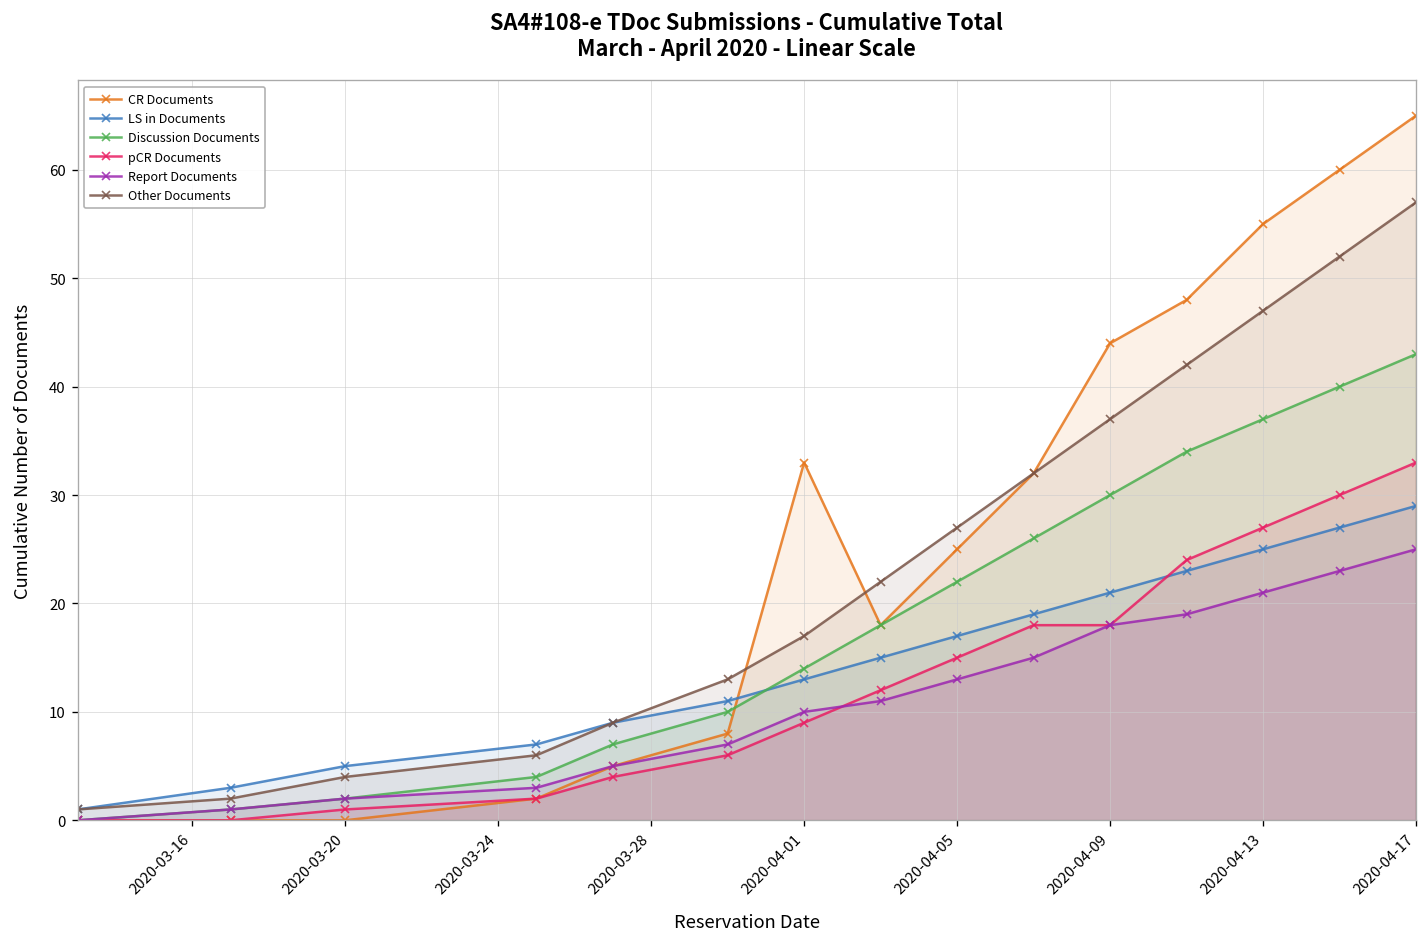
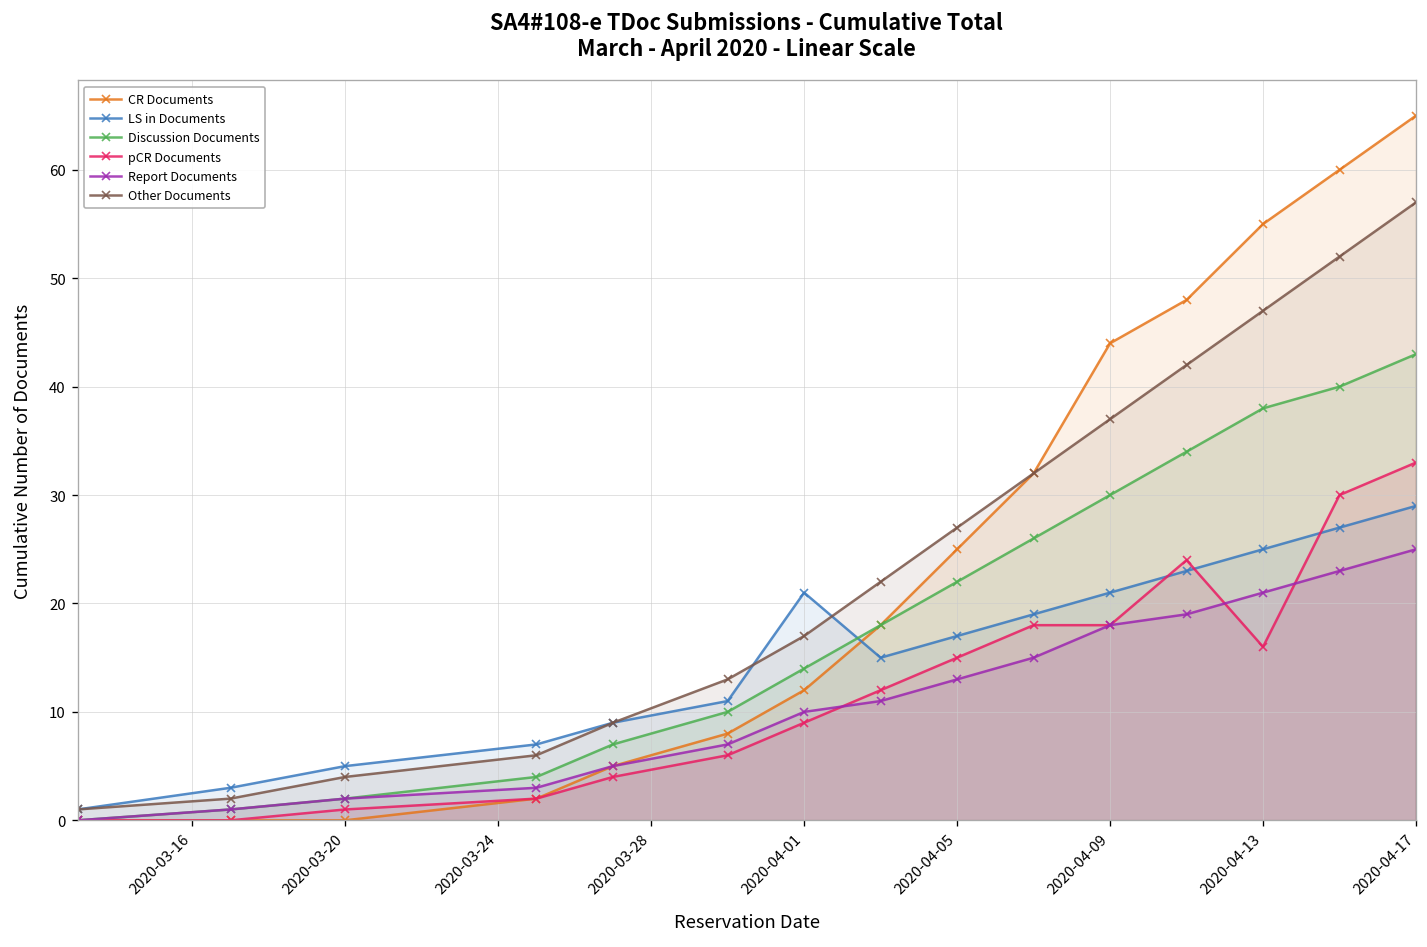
CR Documents, 2020-04-01: 33 -> 12
LS in Documents, 2020-04-01: 13 -> 21
Discussion Documents, 2020-04-13: 37 -> 38
pCR Documents, 2020-04-13: 27 -> 16
